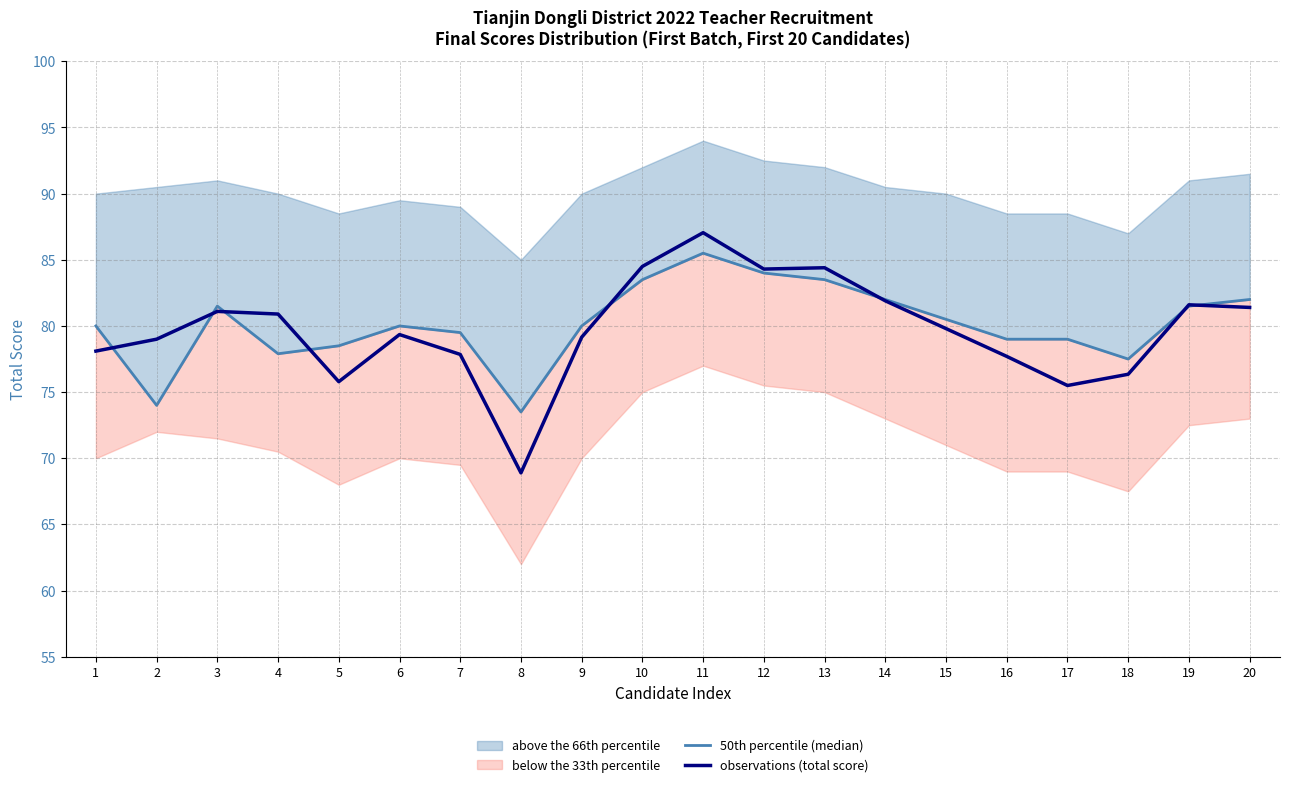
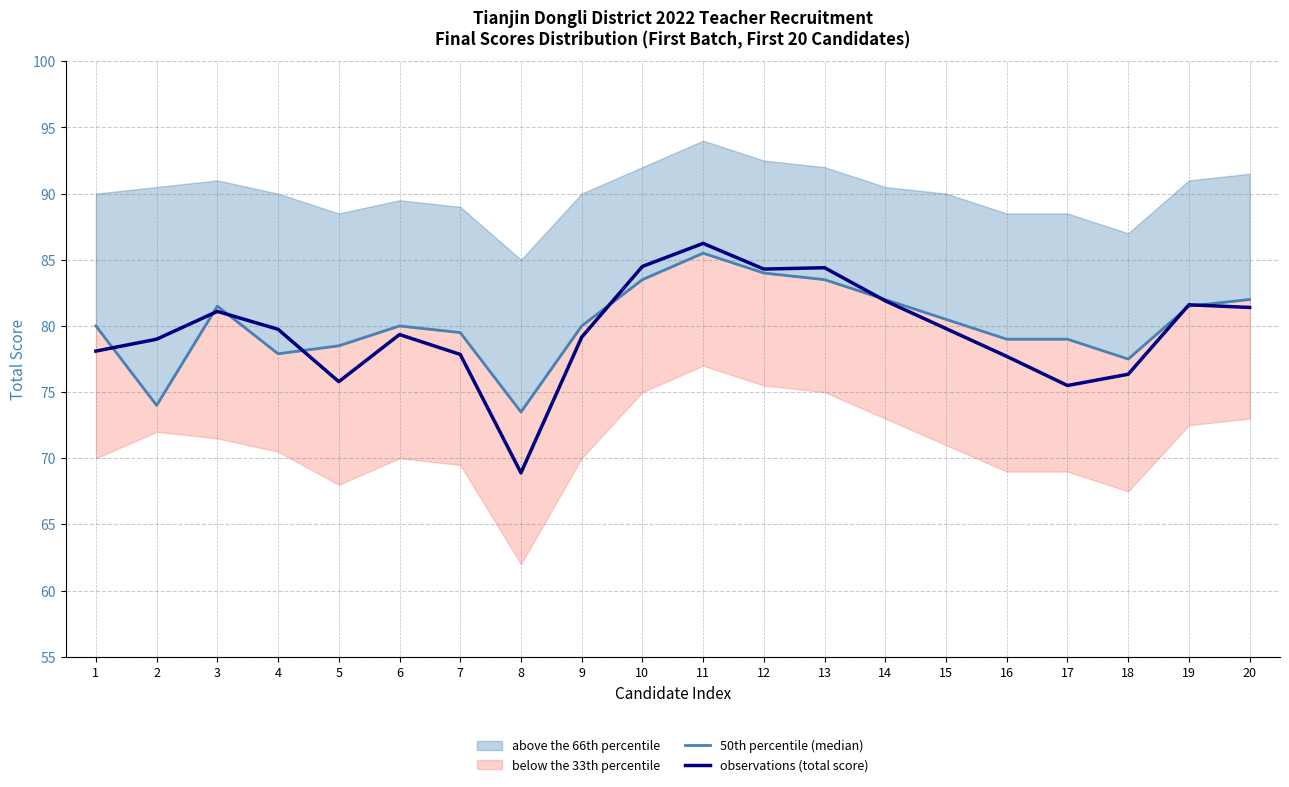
observations (total score), 4: 80.9 -> 79.8
observations (total score), 11: 87.1 -> 86.2
